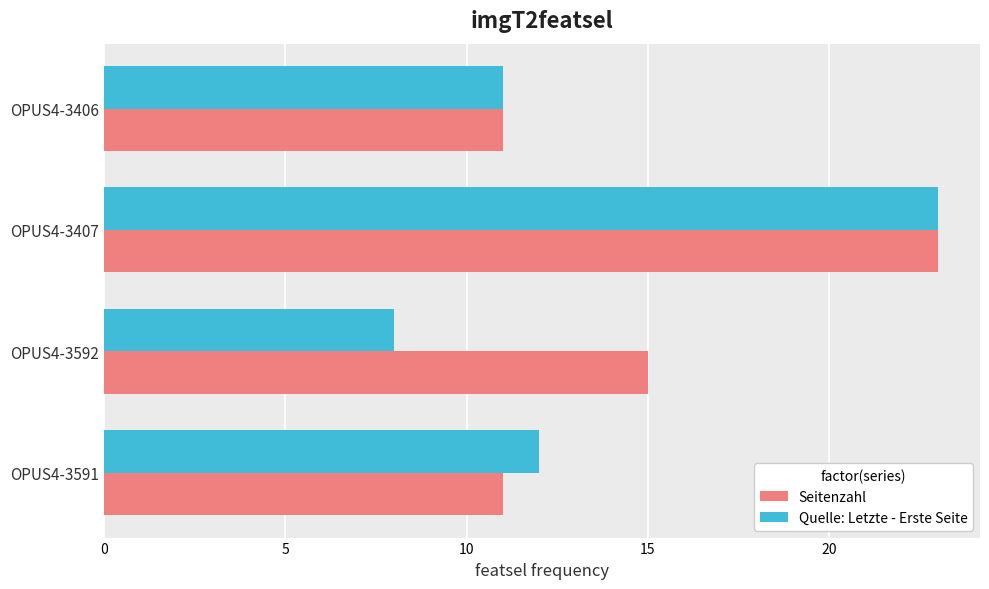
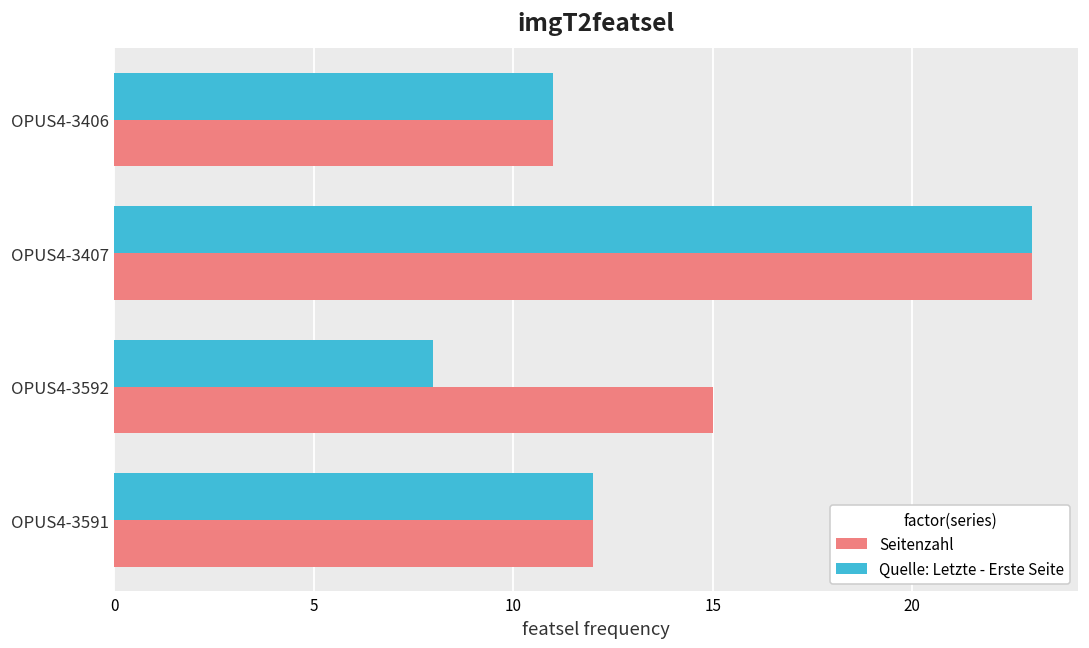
Seitenzahl, OPUS4-3591: 11 -> 12
